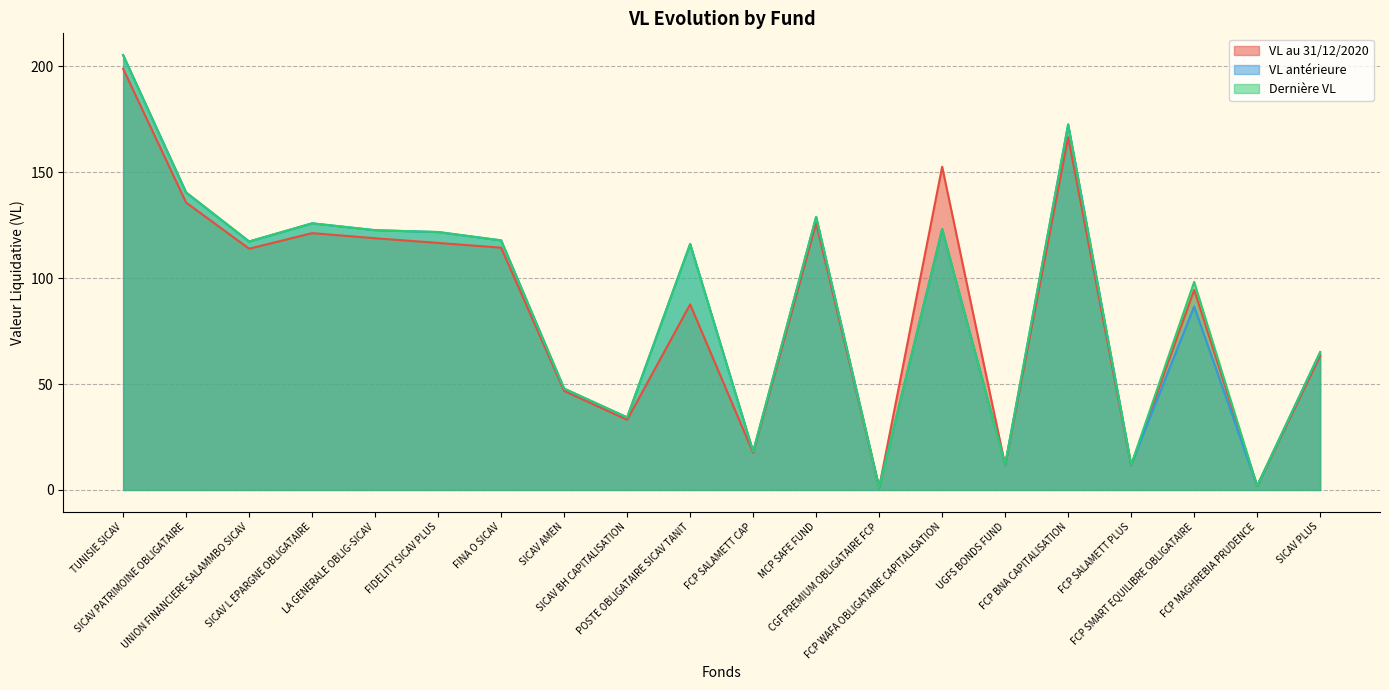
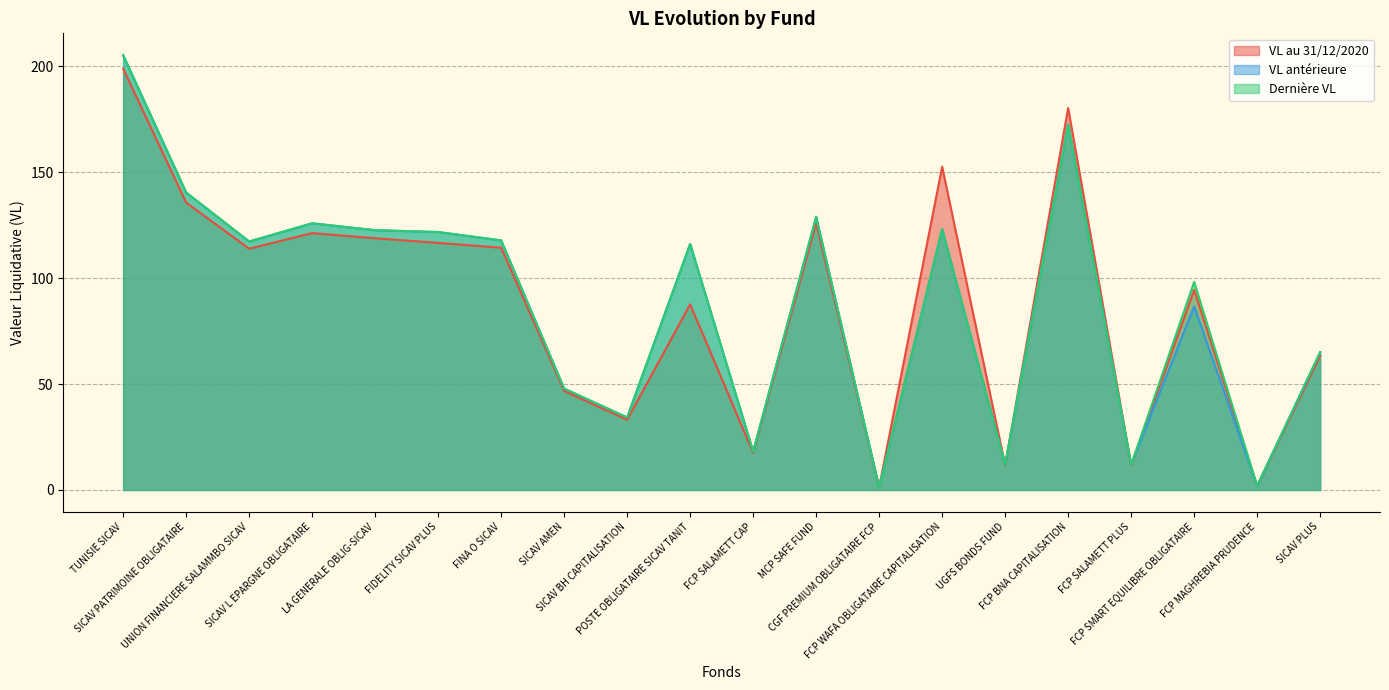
VL au 31/12/2020, FCP BNA CAPITALISATION: 166 -> 180
